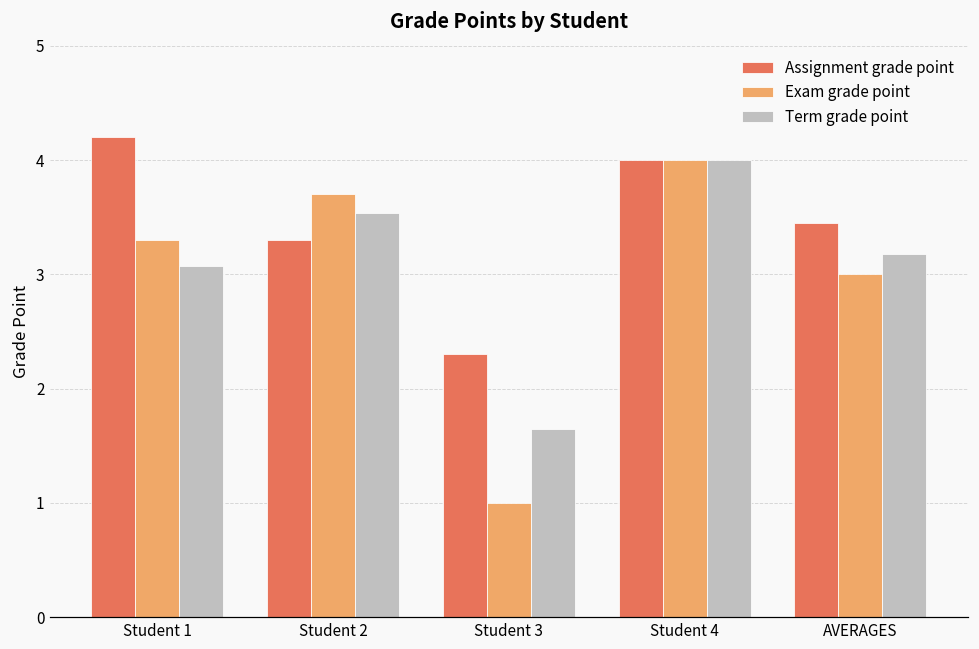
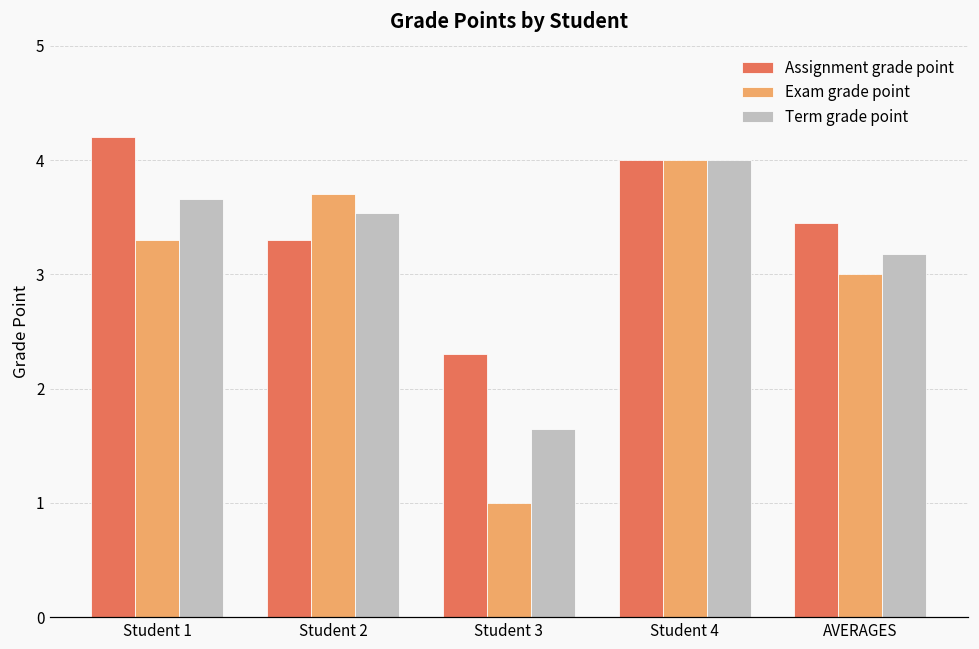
Term grade point, Student 1: 3.07 -> 3.66
